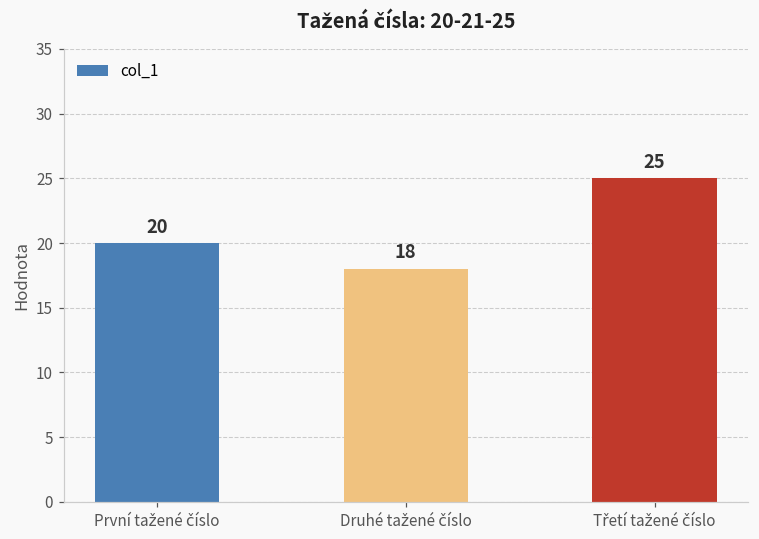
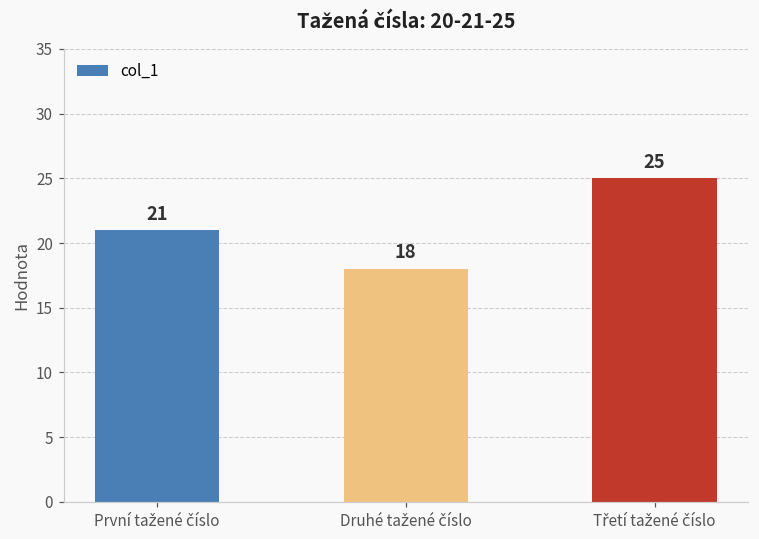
První tažené číslo: 20 -> 21
